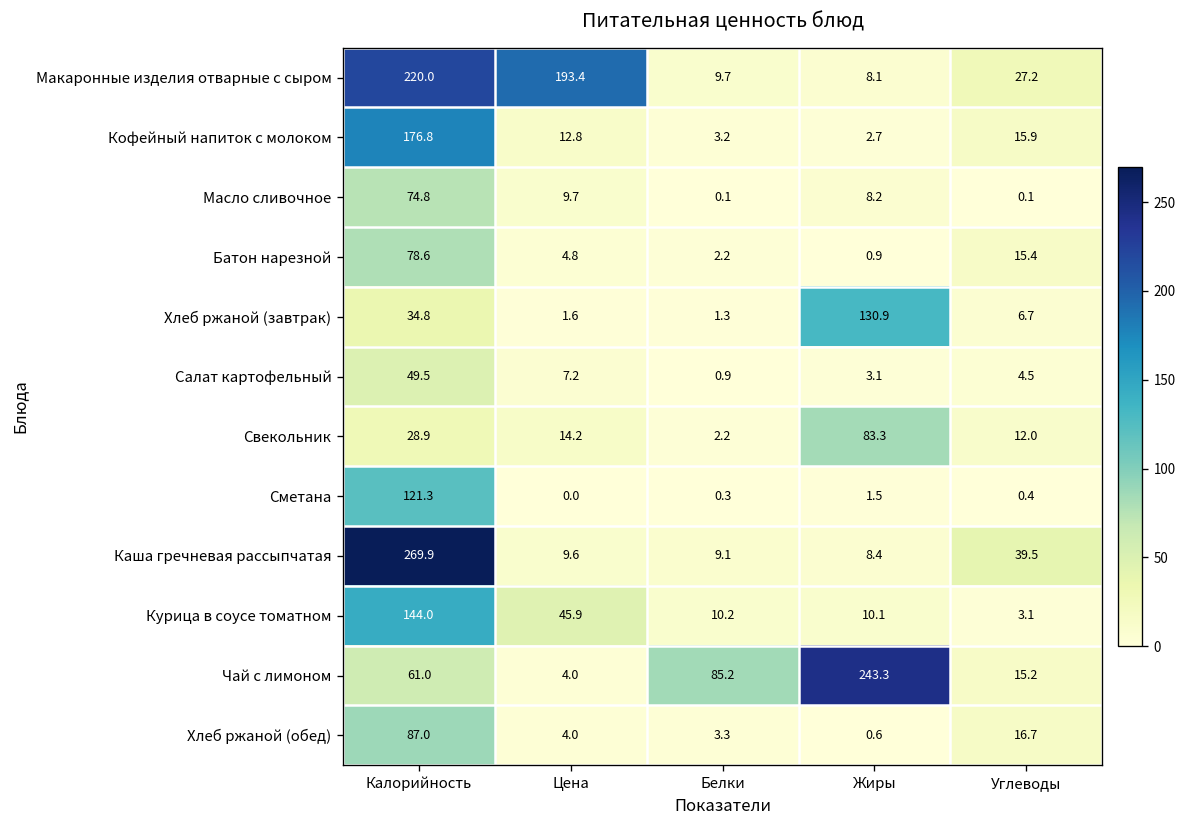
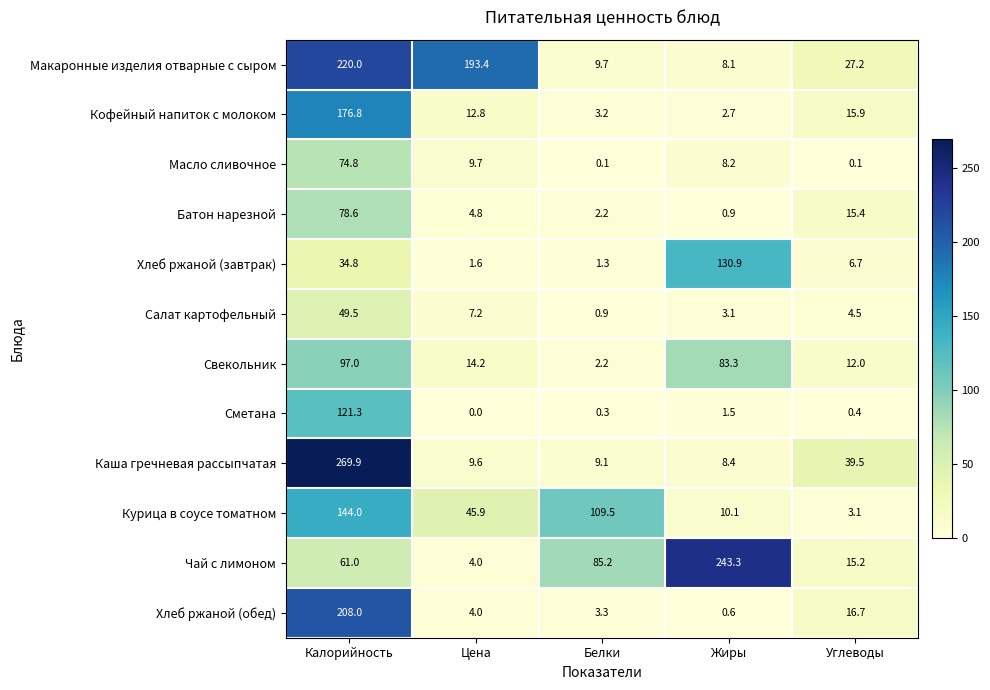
Свекольник, Калорийность: 28.9 -> 97.0
Курица в соусе томатном, Белки: 10.2 -> 109.5
Хлеб ржаной (обед), Калорийность: 87.0 -> 208.0
